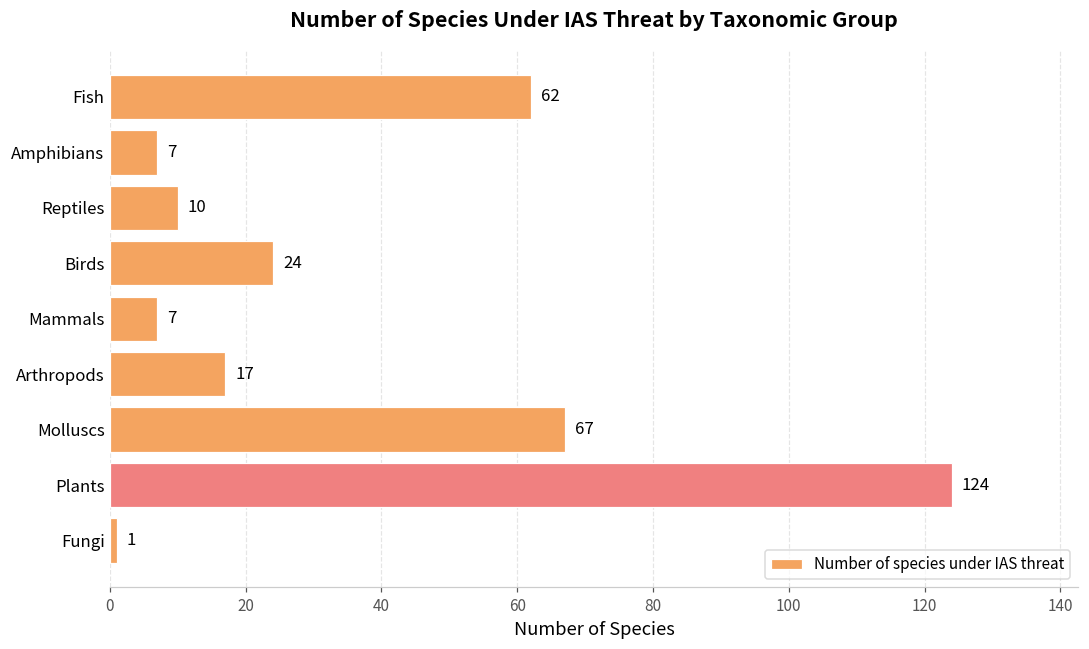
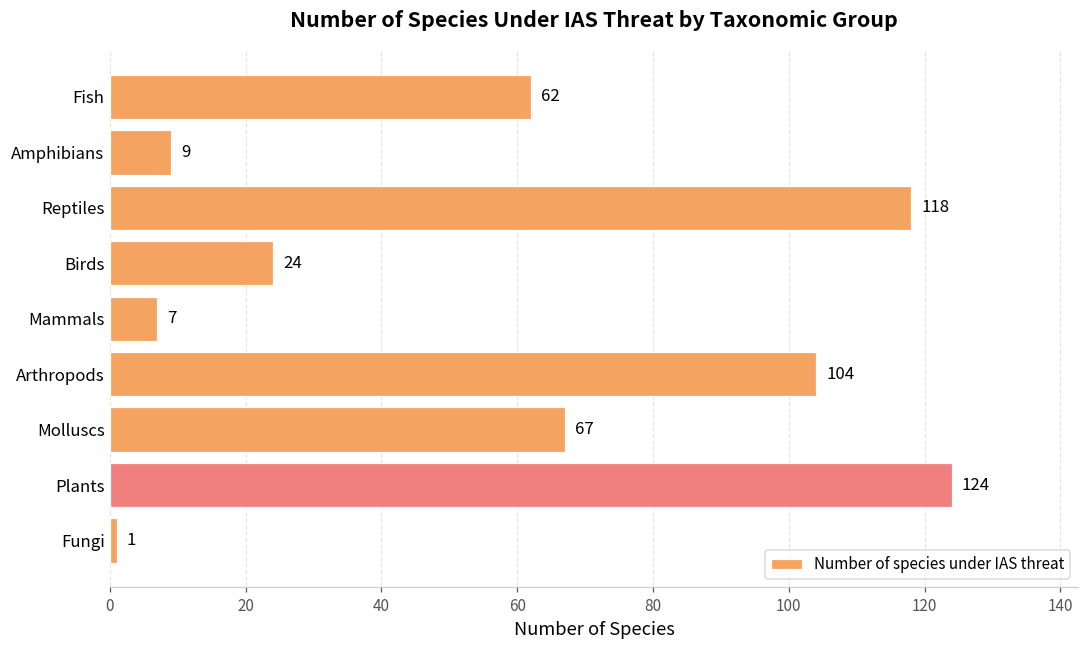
Amphibians: 7 -> 9
Reptiles: 10 -> 118
Arthropods: 17 -> 104
